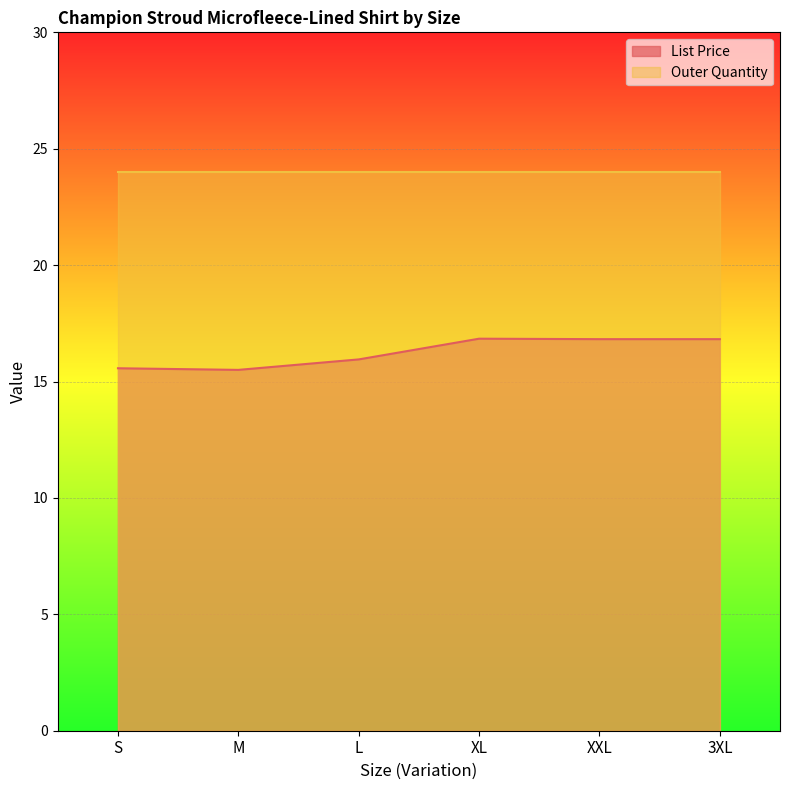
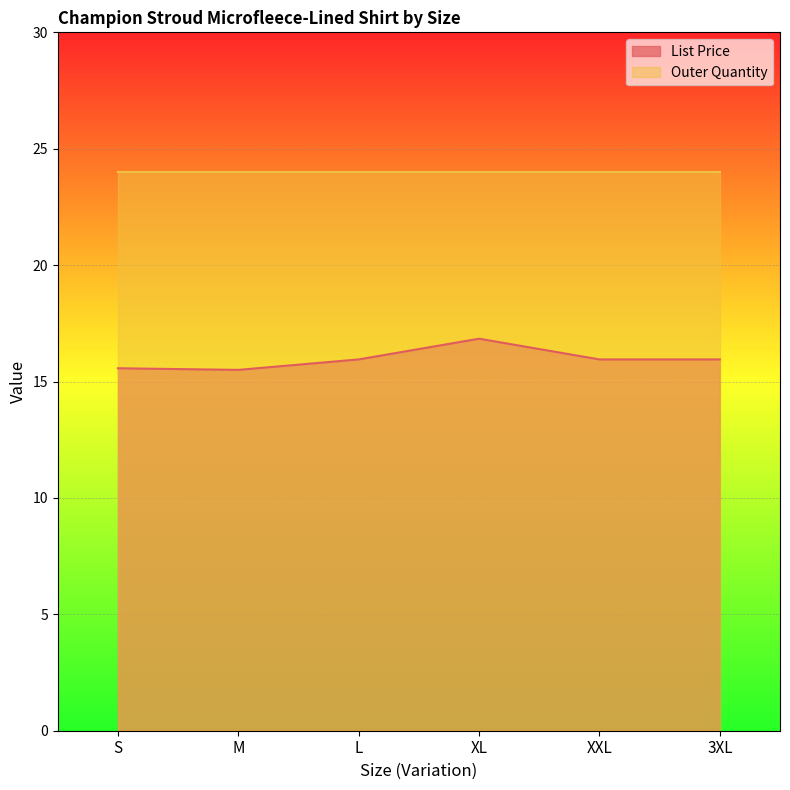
List Price, XXL: 16.8 -> 16.0
List Price, 3XL: 16.8 -> 16.0
